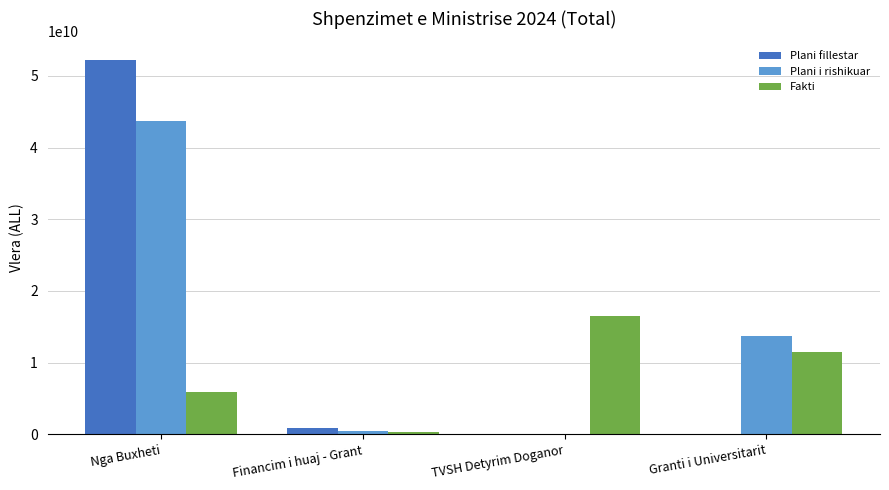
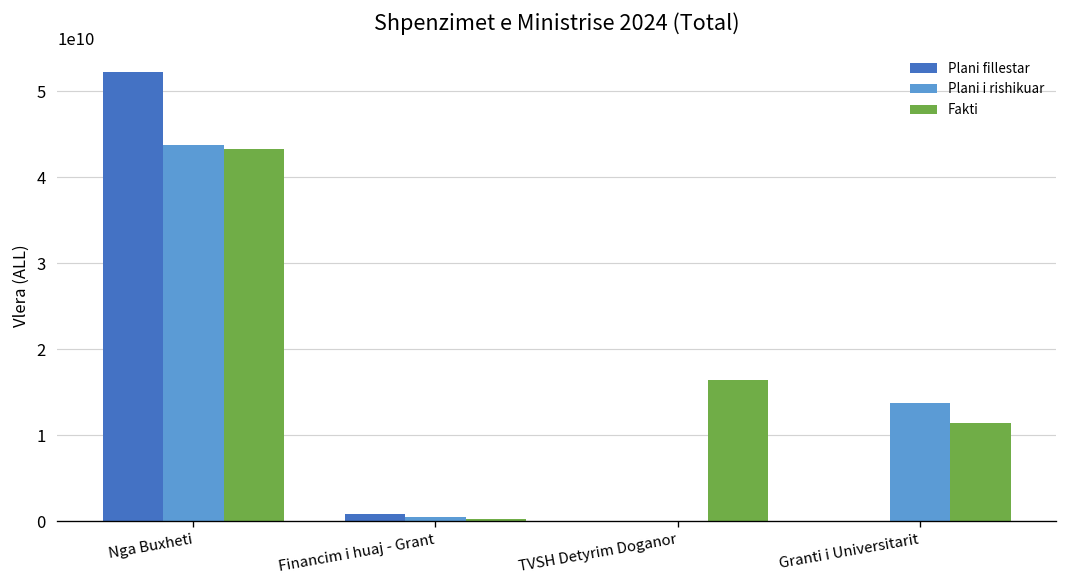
Fakti, Nga Buxheti: 6000000000 -> 43000000000
